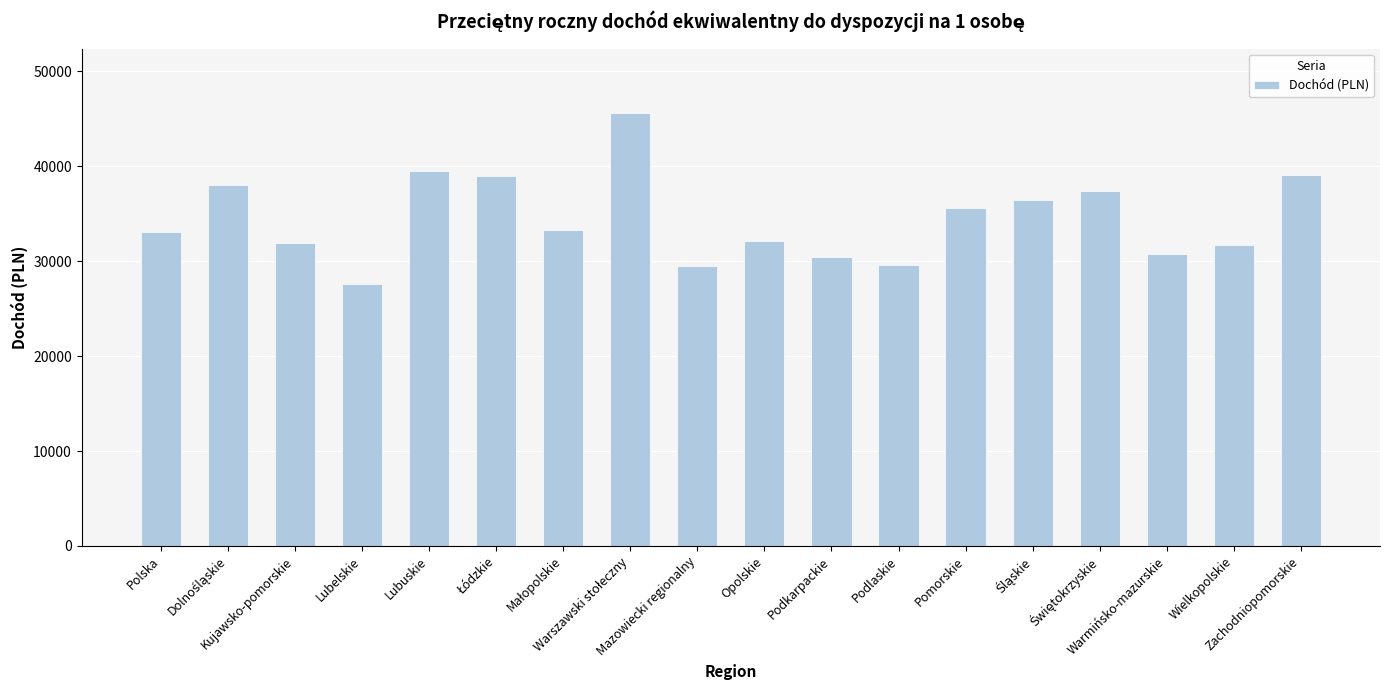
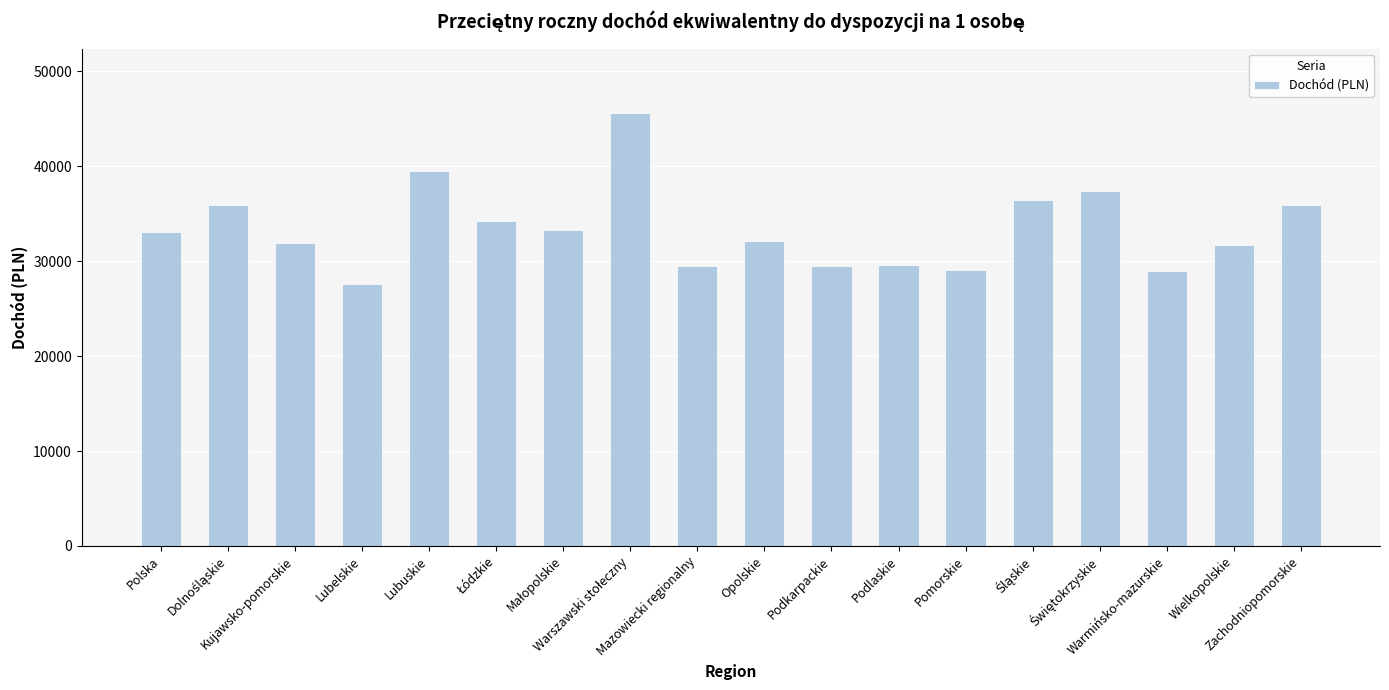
Dolnośląskie: 38000 -> 36000
Łódzkie: 39000 -> 34000
Podkarpackie: 30000 -> 29000
Pomorskie: 36000 -> 29000
Warmińsko-mazurskie: 31000 -> 29000
Zachodniopomorskie: 39000 -> 36000
